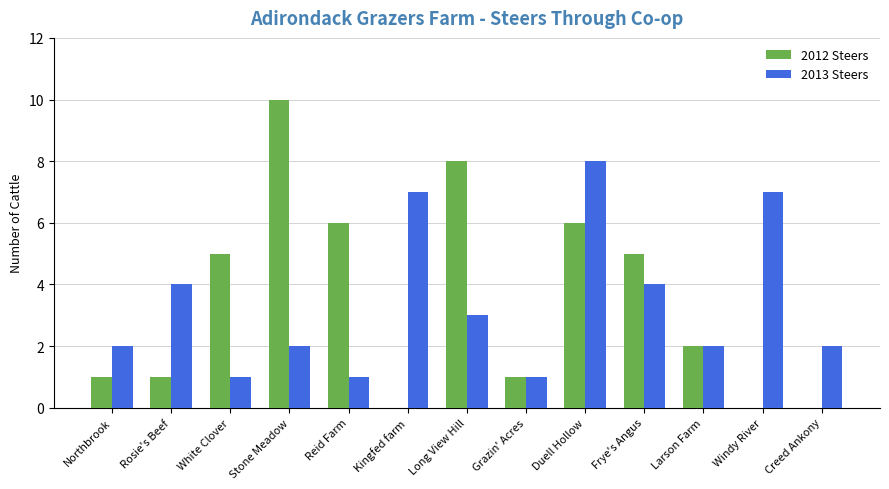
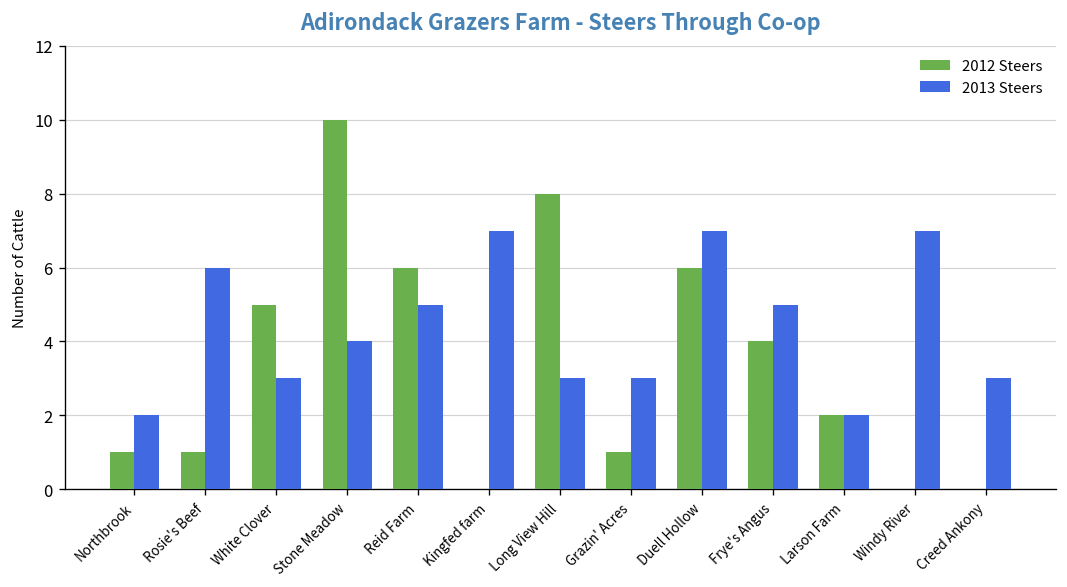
2013 Steers, Rosie's Beef: 4 -> 6
2013 Steers, White Clover: 1 -> 3
2013 Steers, Stone Meadow: 2 -> 4
2013 Steers, Reid Farm: 1 -> 5
2013 Steers, Grazin' Acres: 1 -> 3
2013 Steers, Duell Hollow: 8 -> 7
2012 Steers, Frye's Angus: 5 -> 4
2013 Steers, Frye's Angus: 4 -> 5
2013 Steers, Creed Ankony: 2 -> 3
